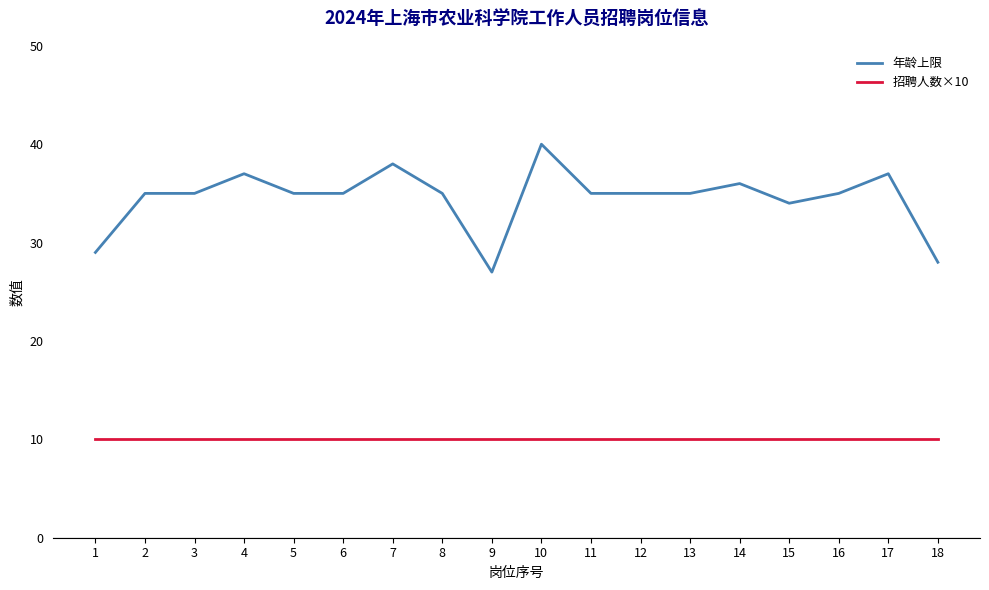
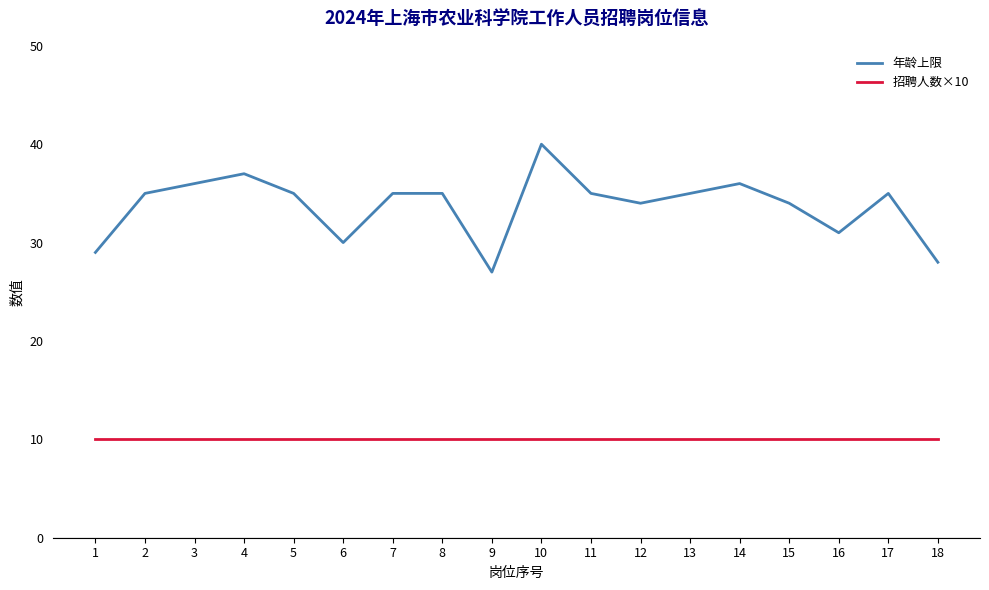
年龄上限, 3: 35 -> 36
年龄上限, 6: 35 -> 30
年龄上限, 7: 38 -> 35
年龄上限, 12: 35 -> 34
年龄上限, 16: 35 -> 31
年龄上限, 17: 37 -> 35
